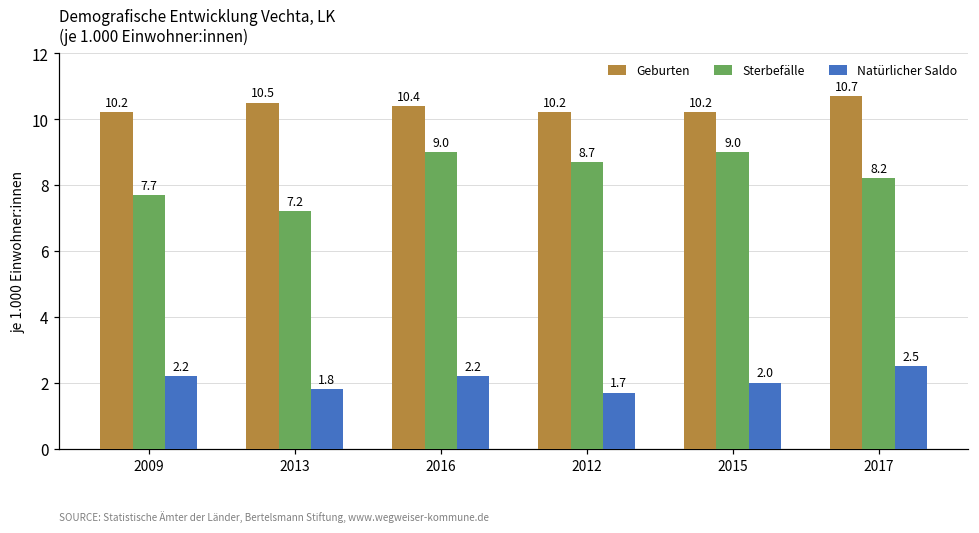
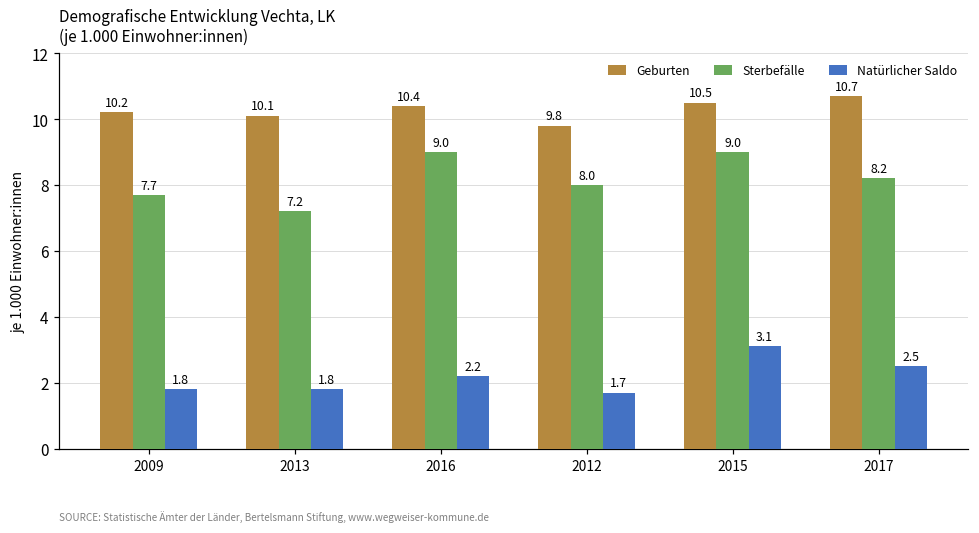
Natürlicher Saldo, 2009: 2.2 -> 1.8
Geburten, 2013: 10.5 -> 10.1
Geburten, 2012: 10.2 -> 9.8
Sterbefälle, 2012: 8.7 -> 8.0
Geburten, 2015: 10.2 -> 10.5
Natürlicher Saldo, 2015: 2.0 -> 3.1
